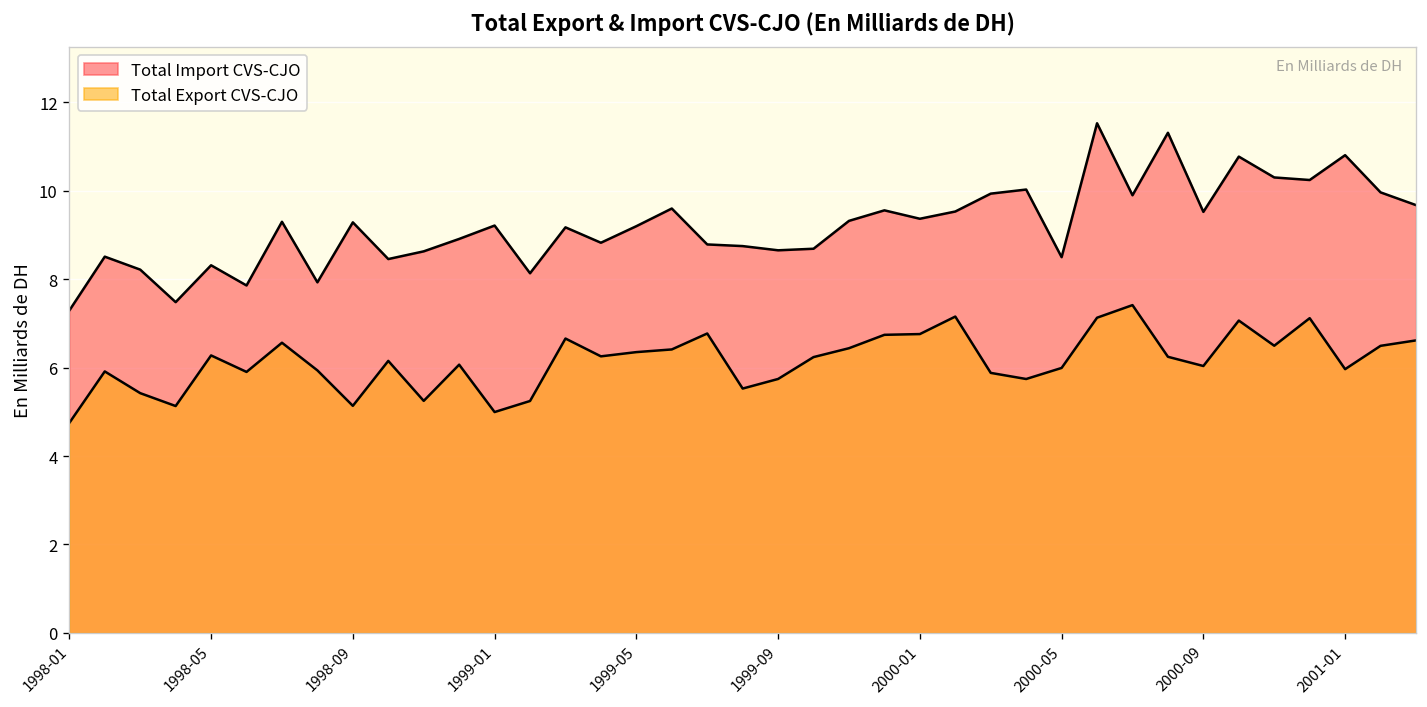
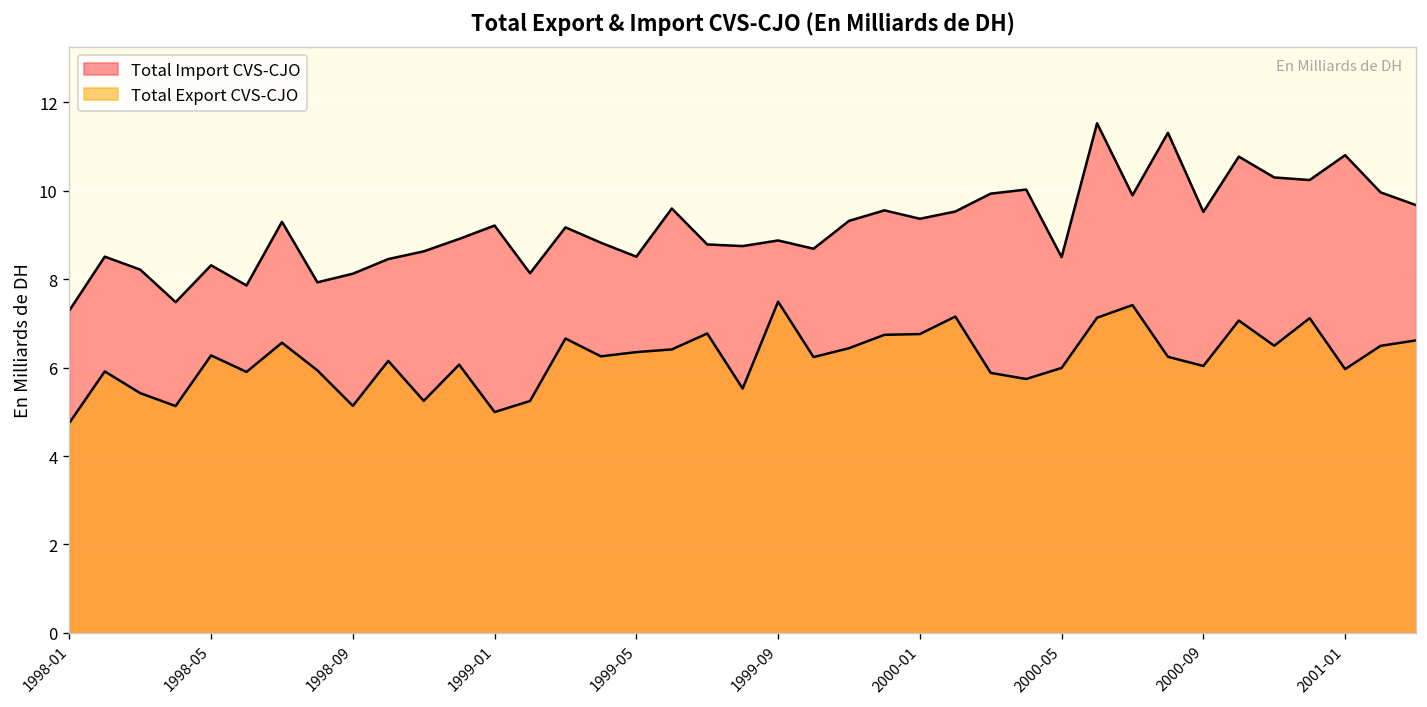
Total Import CVS-CJO, 1998-09: 9.3 -> 8.1
Total Import CVS-CJO, 1999-05: 9.2 -> 8.5
Total Import CVS-CJO, 1999-09: 8.7 -> 8.9
Total Export CVS-CJO, 1999-09: 5.7 -> 7.5
